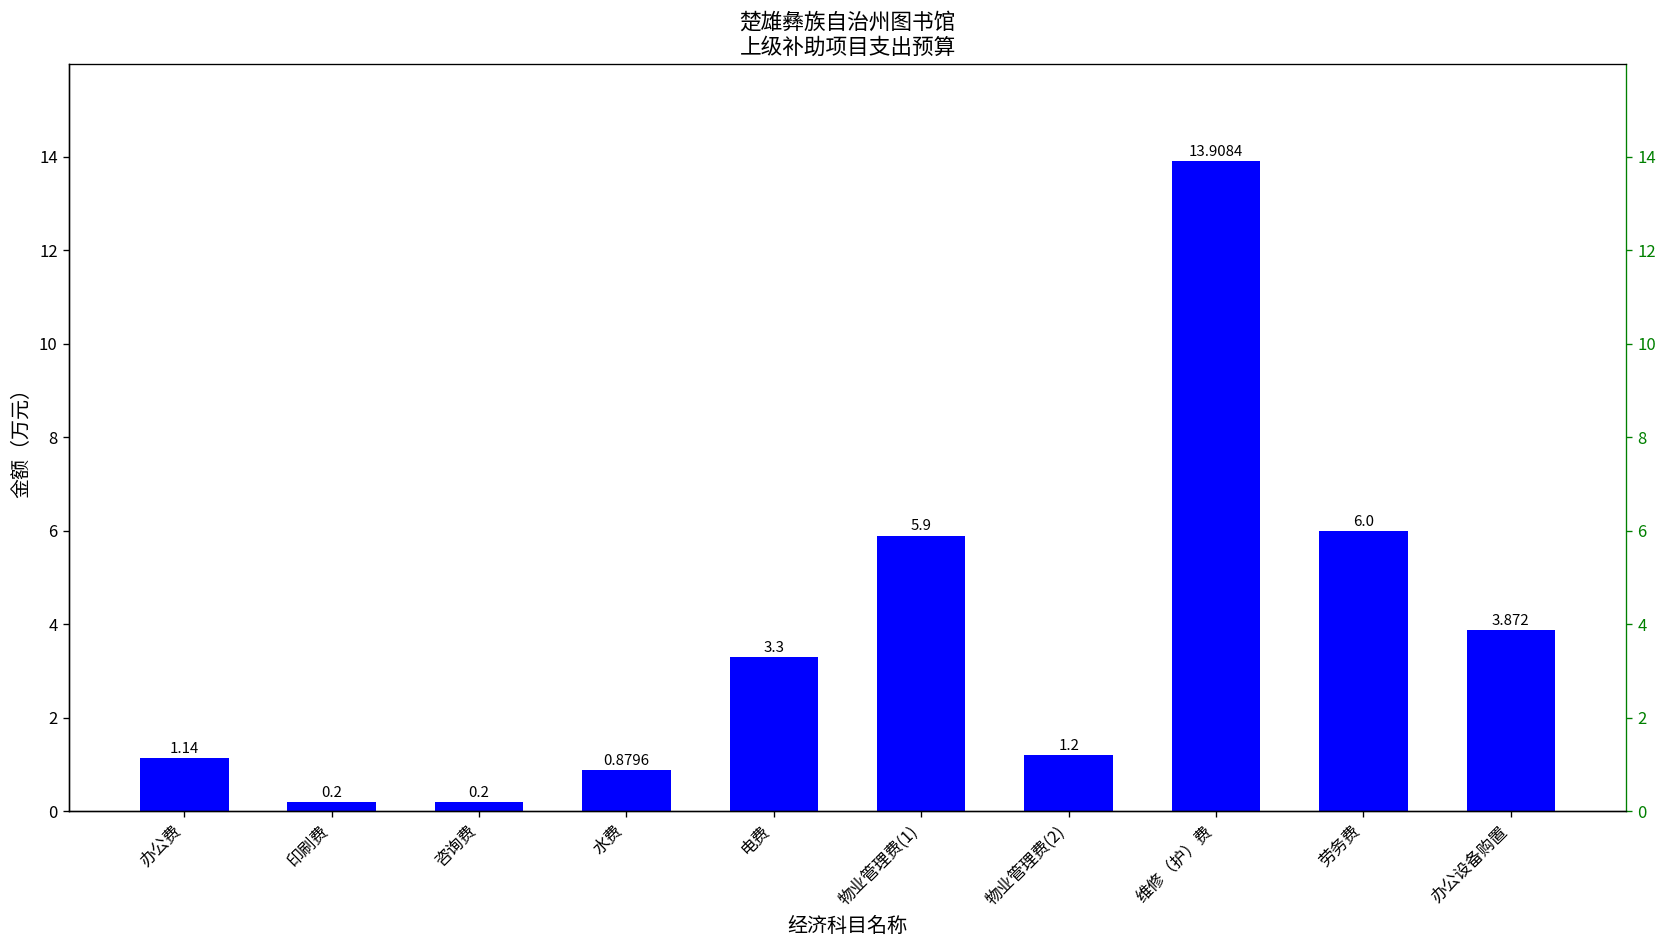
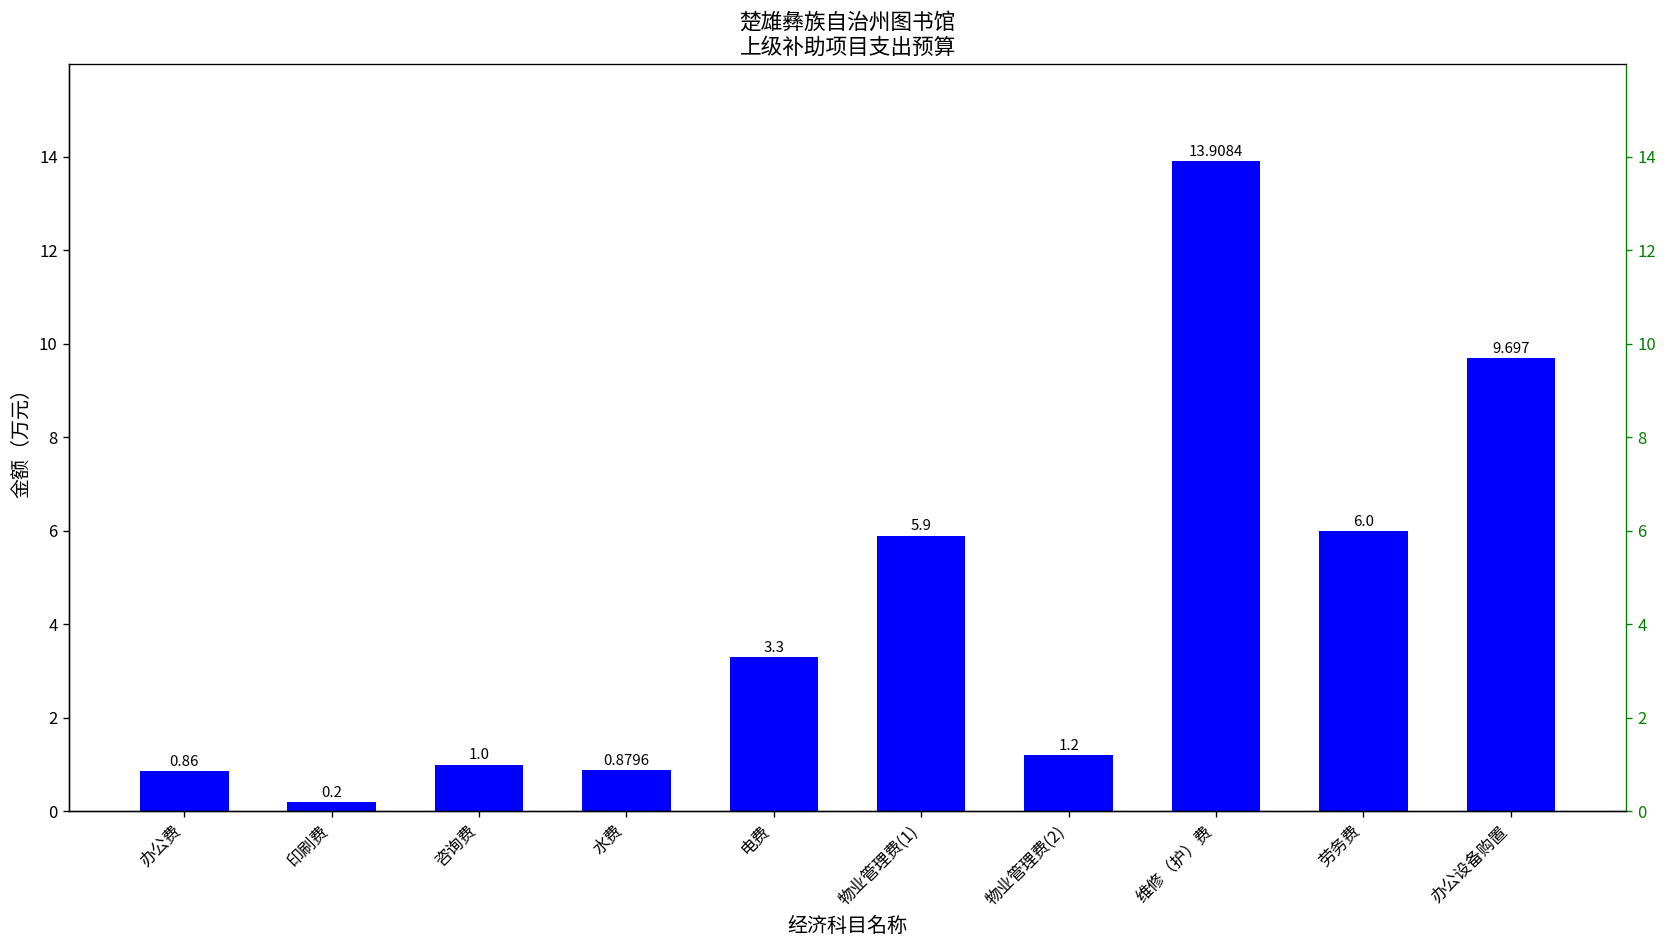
办公费: 1.14 -> 0.86
咨询费: 0.2 -> 1.0
办公设备购置: 3.872 -> 9.697
